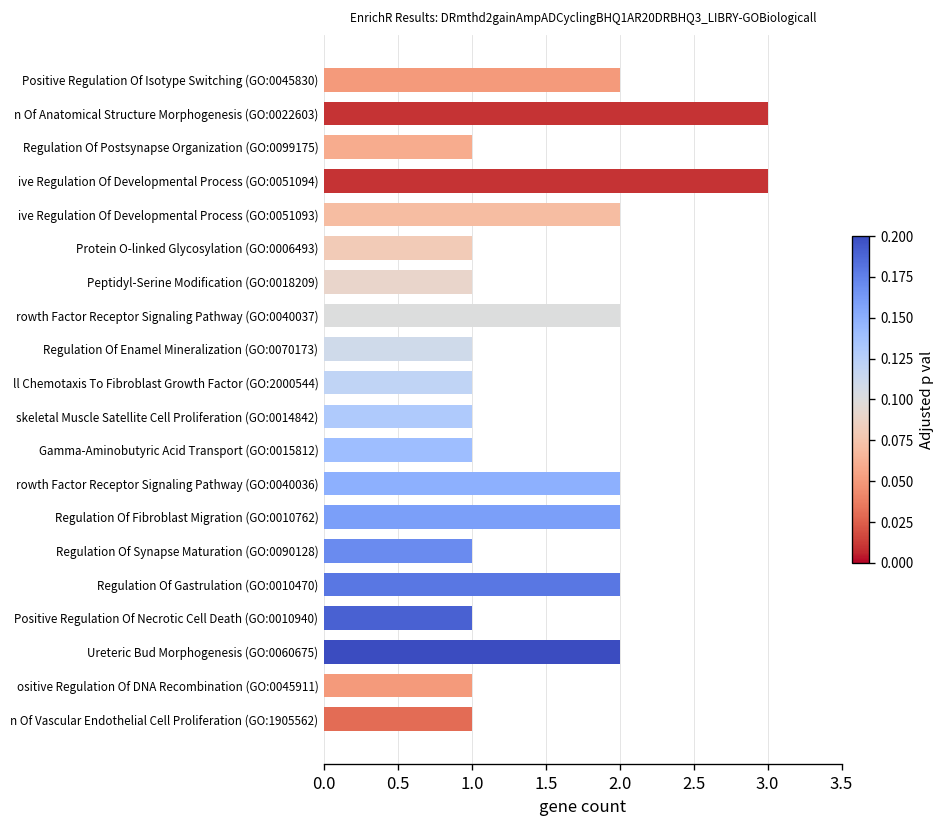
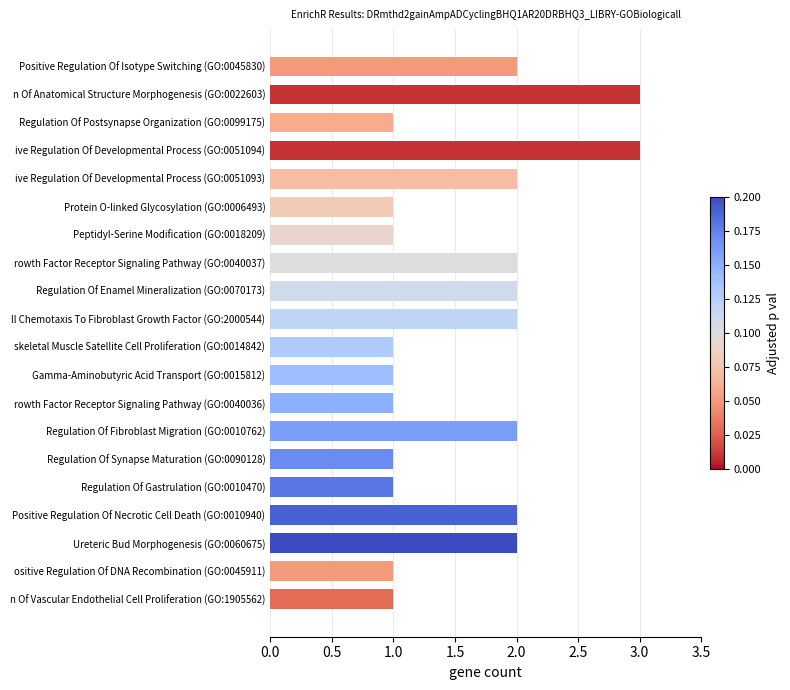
Regulation Of Enamel Mineralization (GO:0070173): 1 -> 2
ll Chemotaxis To Fibroblast Growth Factor (GO:2000544): 1 -> 2
rowth Factor Receptor Signaling Pathway (GO:0040036): 2 -> 1
Regulation Of Gastrulation (GO:0010470): 2 -> 1
Positive Regulation Of Necrotic Cell Death (GO:0010940): 1 -> 2
